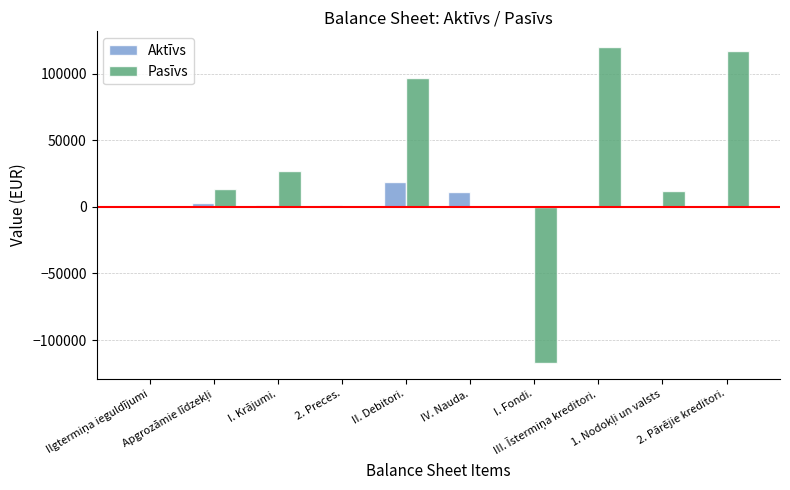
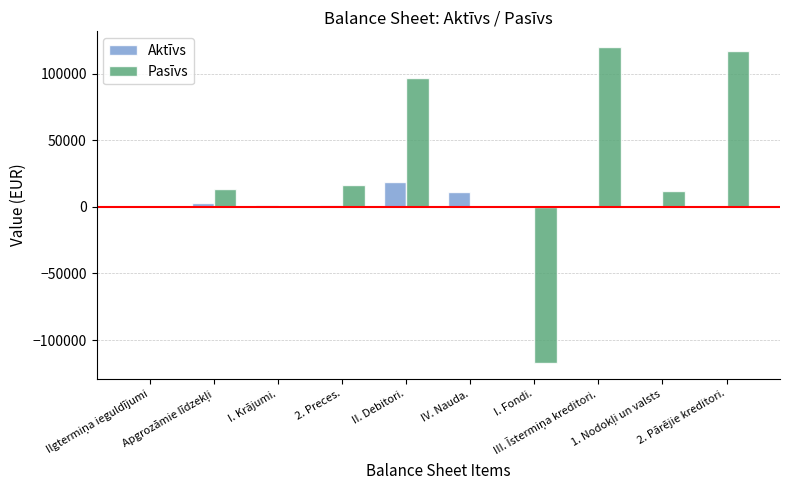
Pasīvs, I. Krājumi.: 27000 -> 0
Pasīvs, 2. Preces.: 0 -> 16000
